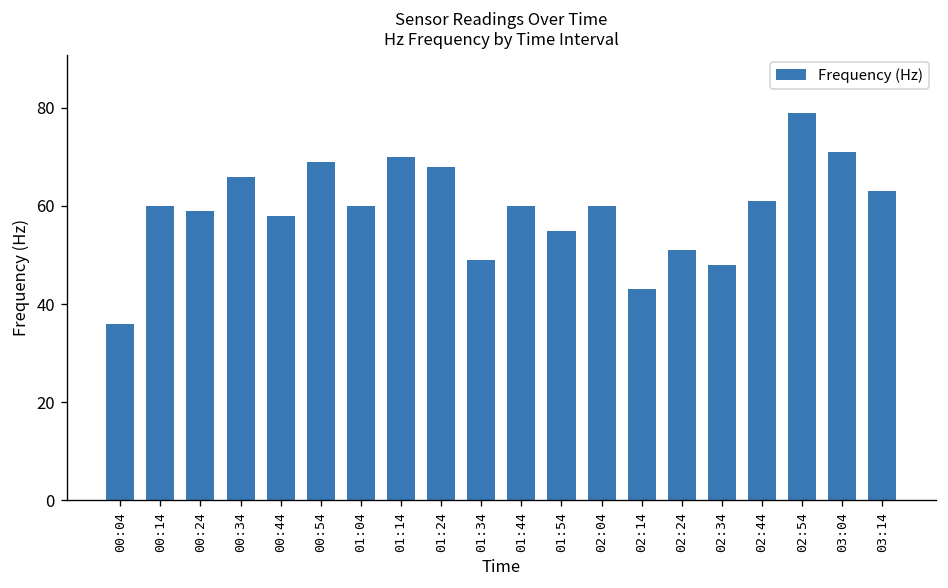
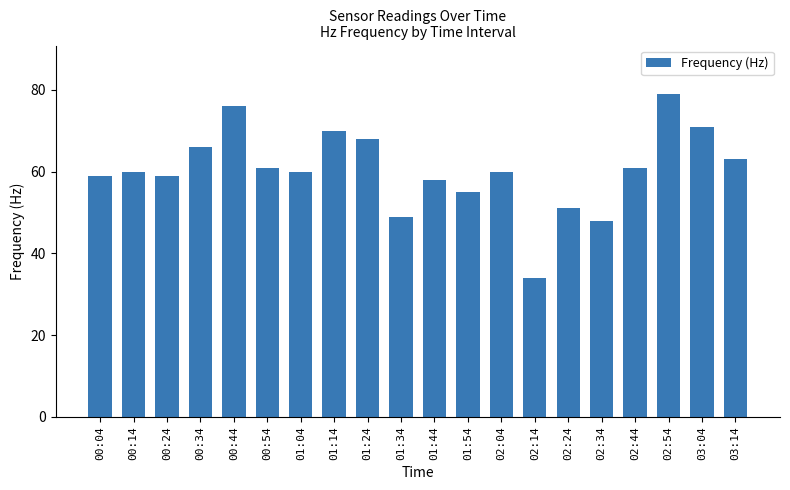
00:04: 36 -> 59
00:44: 58 -> 76
00:54: 69 -> 61
01:44: 60 -> 58
02:14: 43 -> 34
